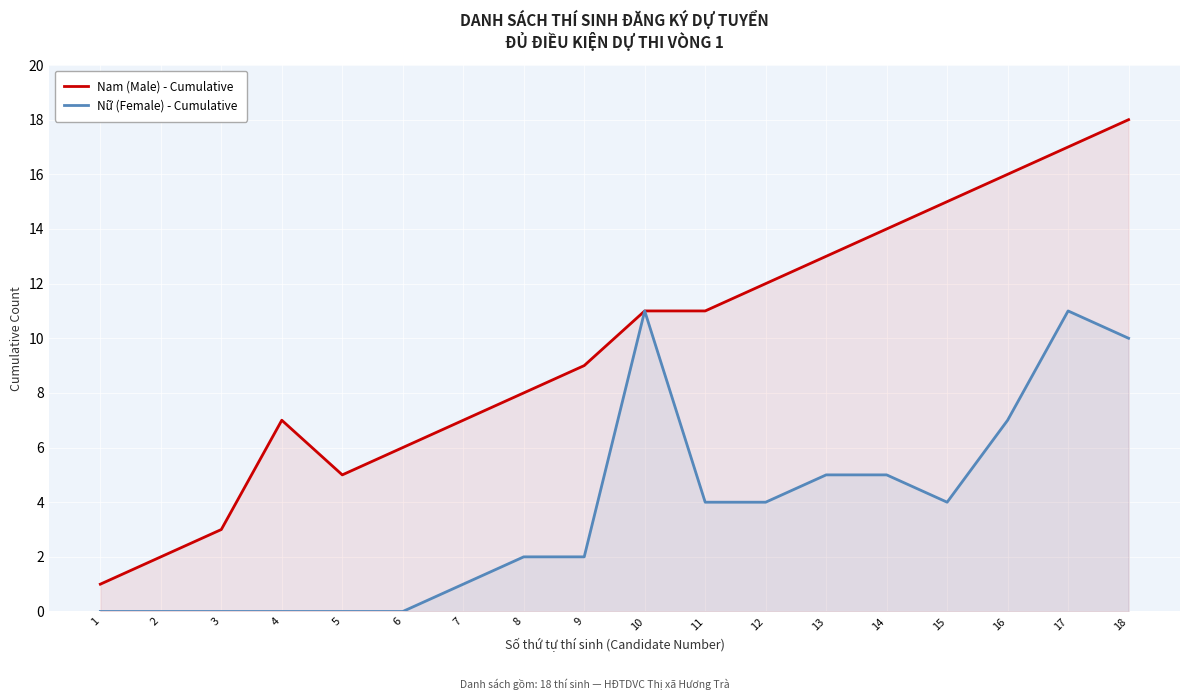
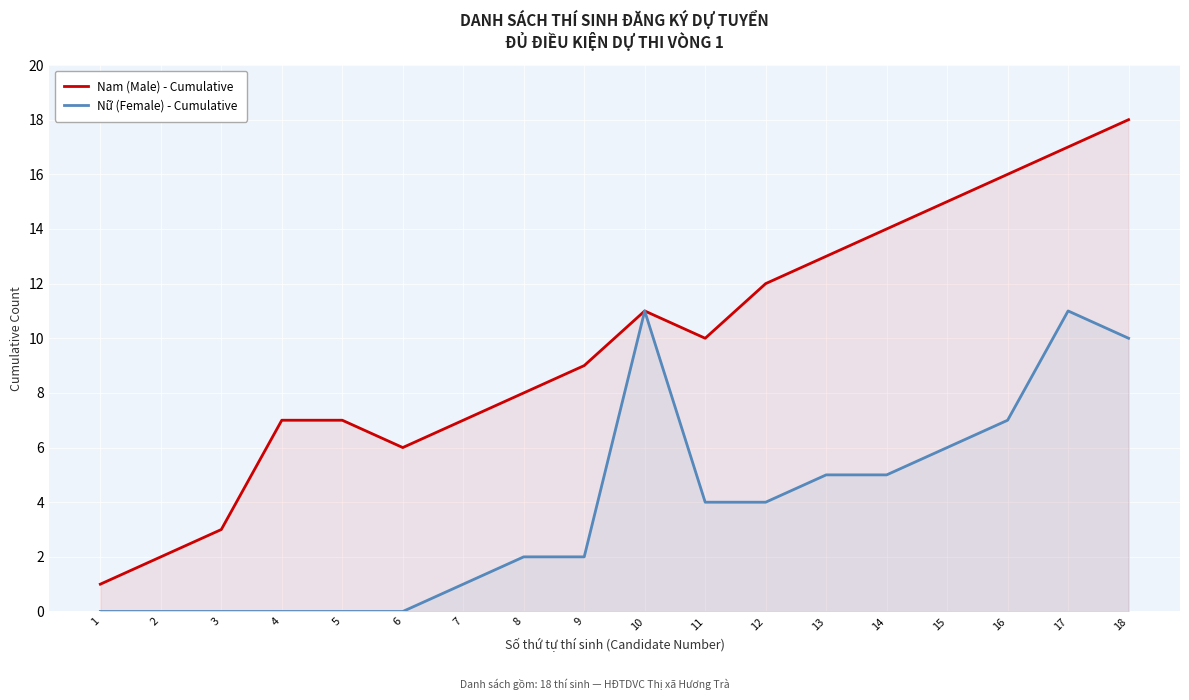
Nam (Male) - Cumulative, 5: 5 -> 7
Nam (Male) - Cumulative, 11: 11 -> 10
Nữ (Female) - Cumulative, 15: 4 -> 6
